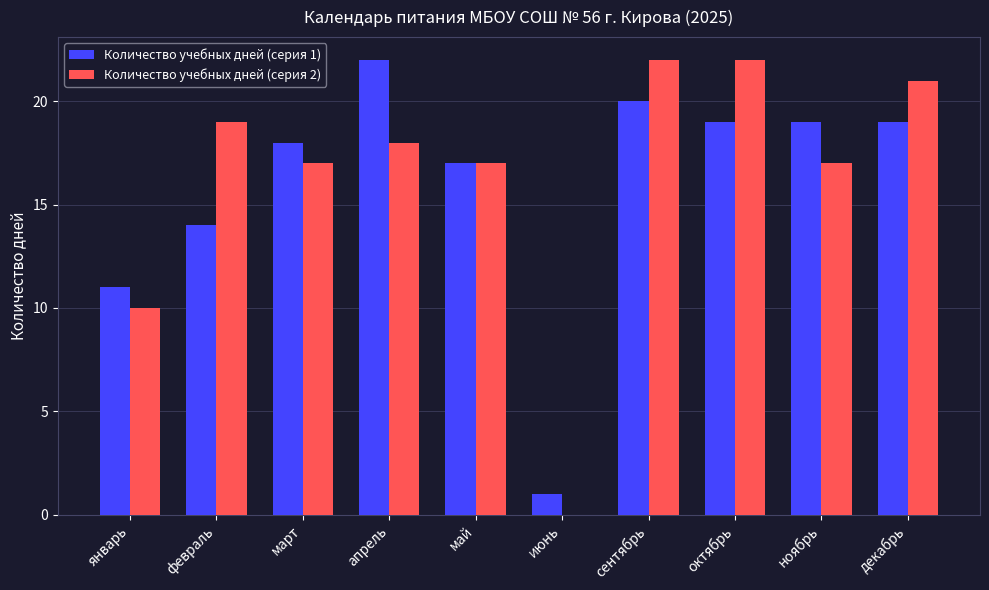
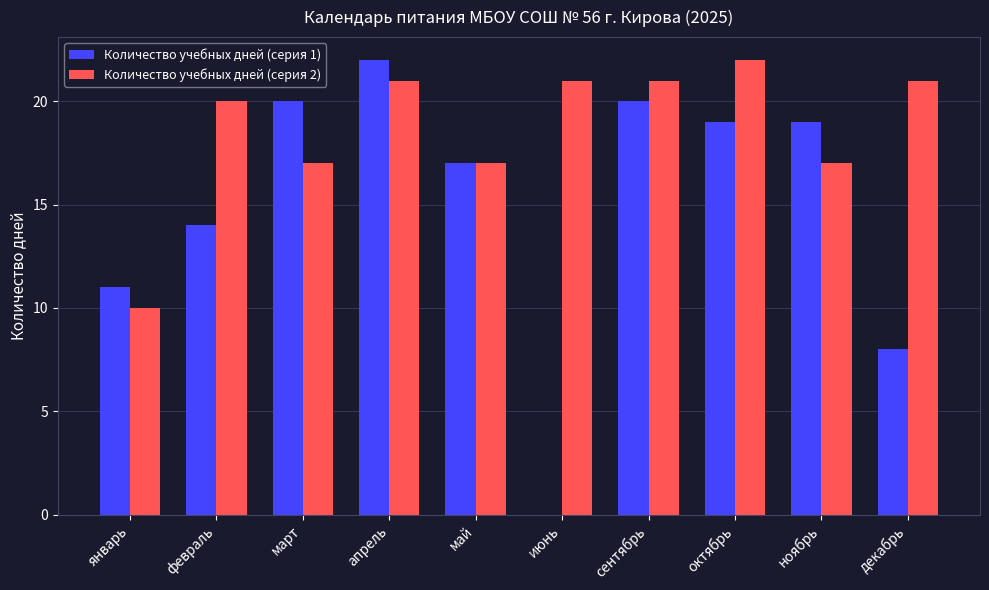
Количество учебных дней (серия 2), февраль: 19 -> 20
Количество учебных дней (серия 1), март: 18 -> 20
Количество учебных дней (серия 2), апрель: 18 -> 21
Количество учебных дней (серия 1), июнь: 1 -> 0
Количество учебных дней (серия 2), июнь: 0 -> 21
Количество учебных дней (серия 2), сентябрь: 22 -> 21
Количество учебных дней (серия 1), декабрь: 19 -> 8
